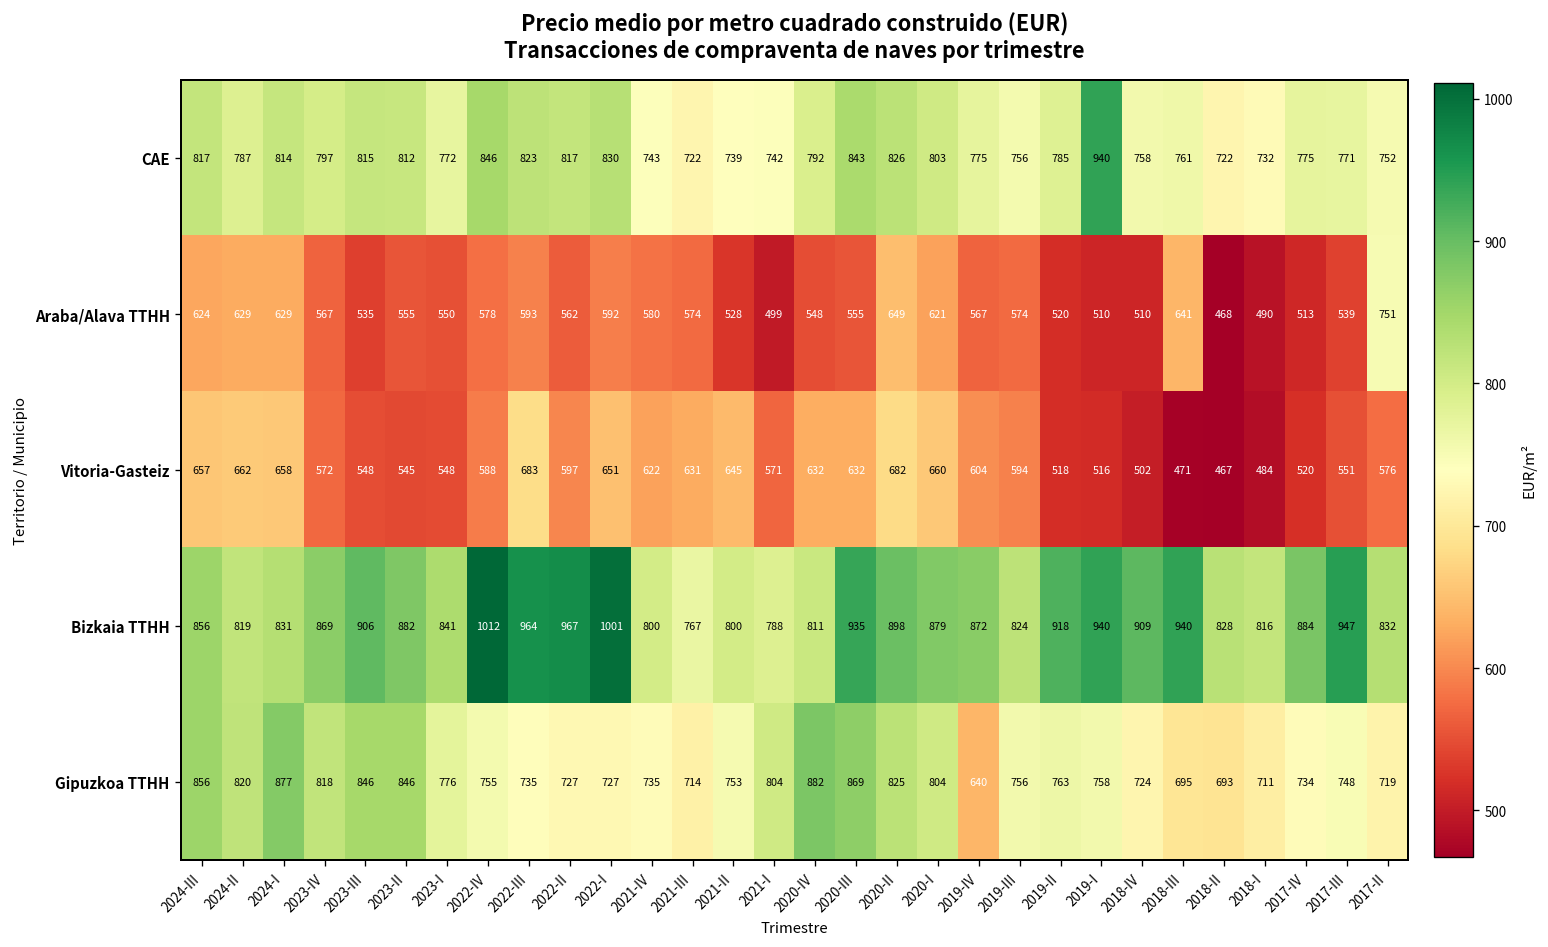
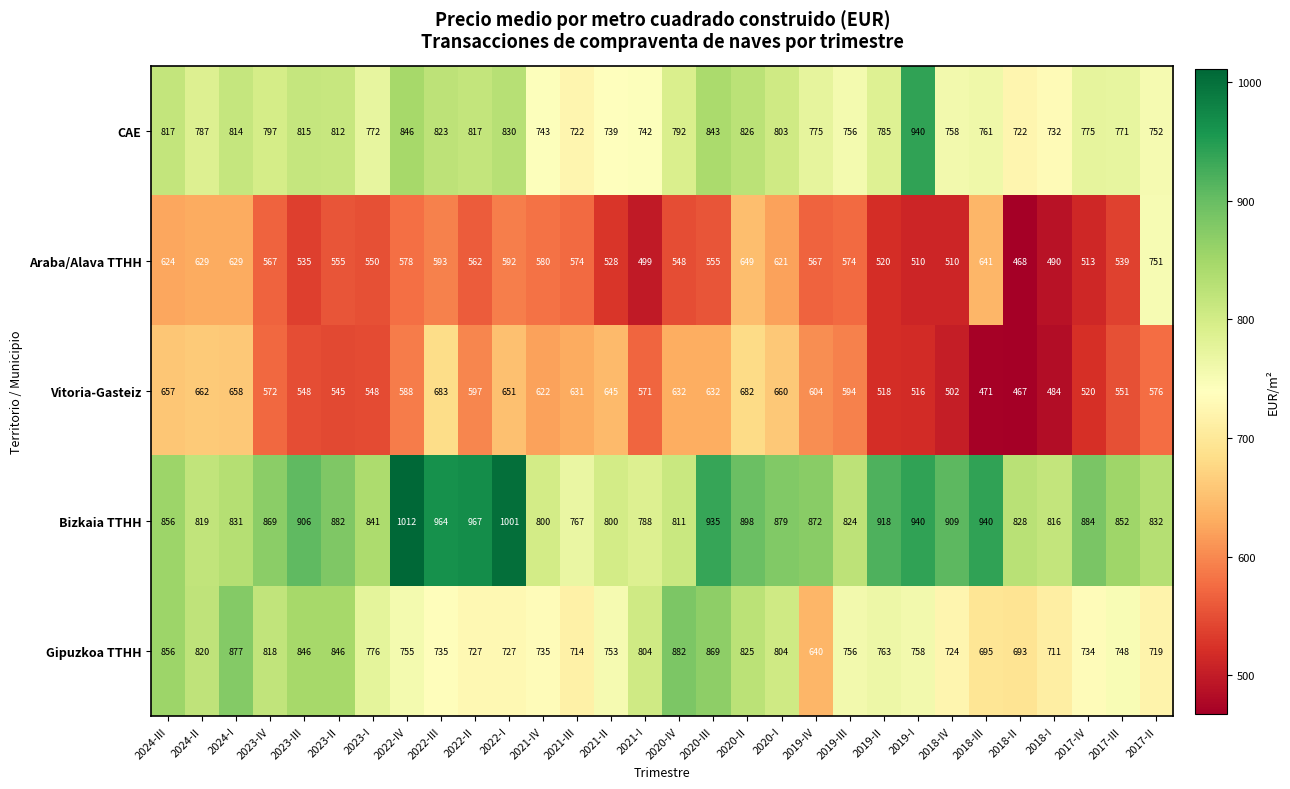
Bizkaia TTHH, 2017-III: 947 -> 852
